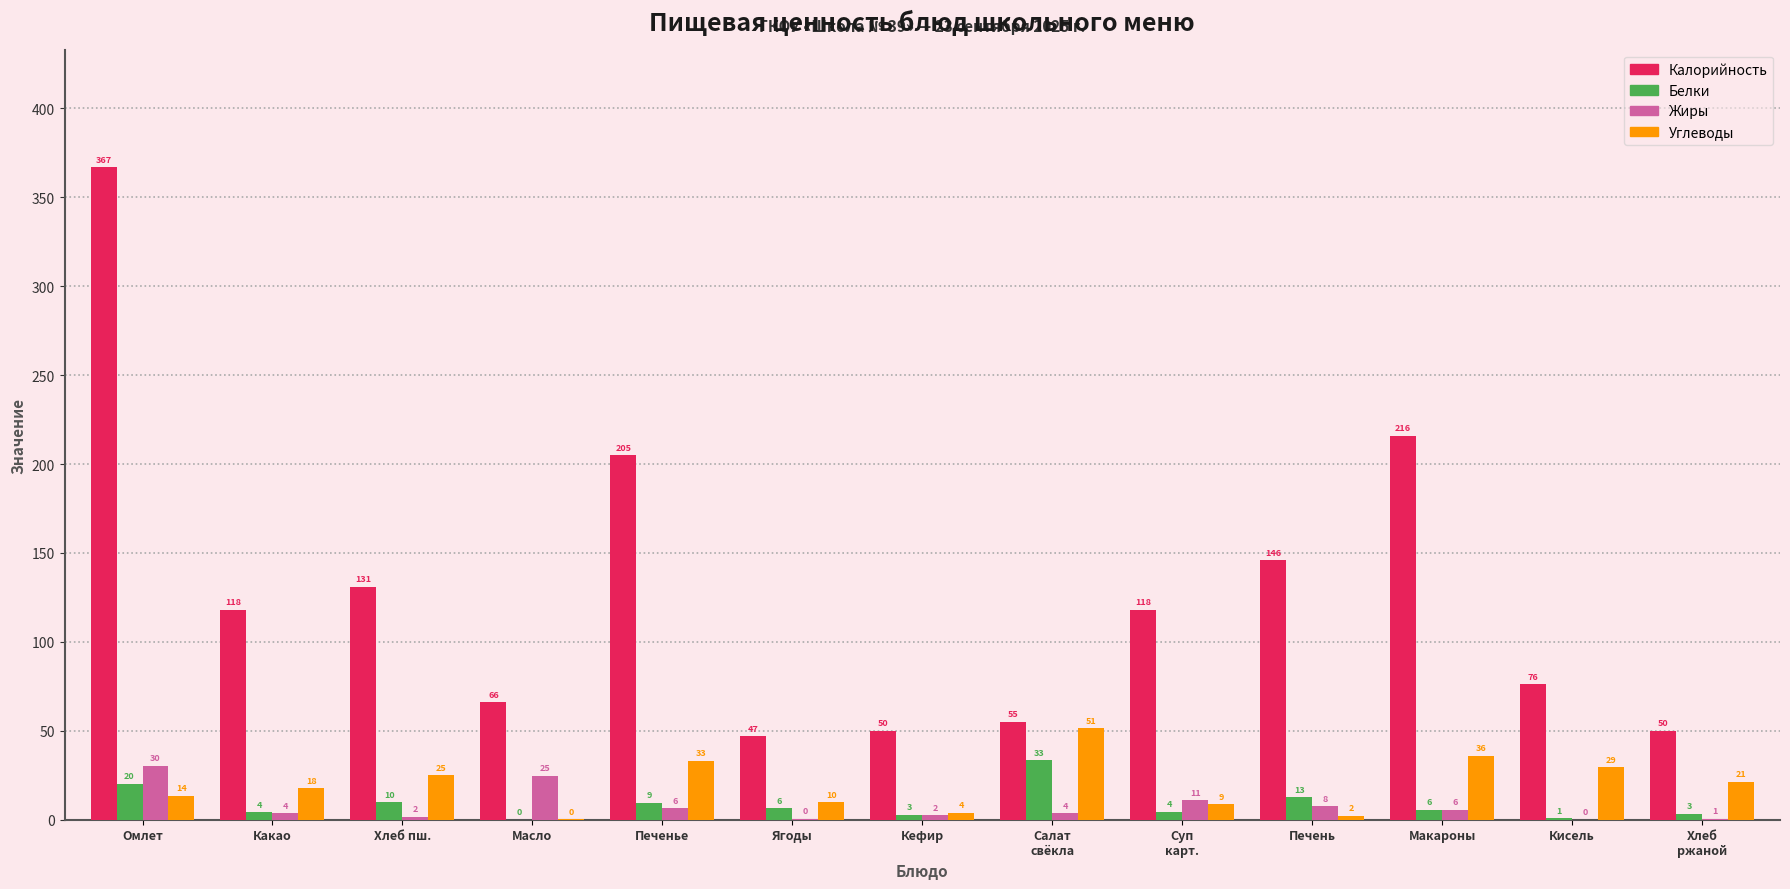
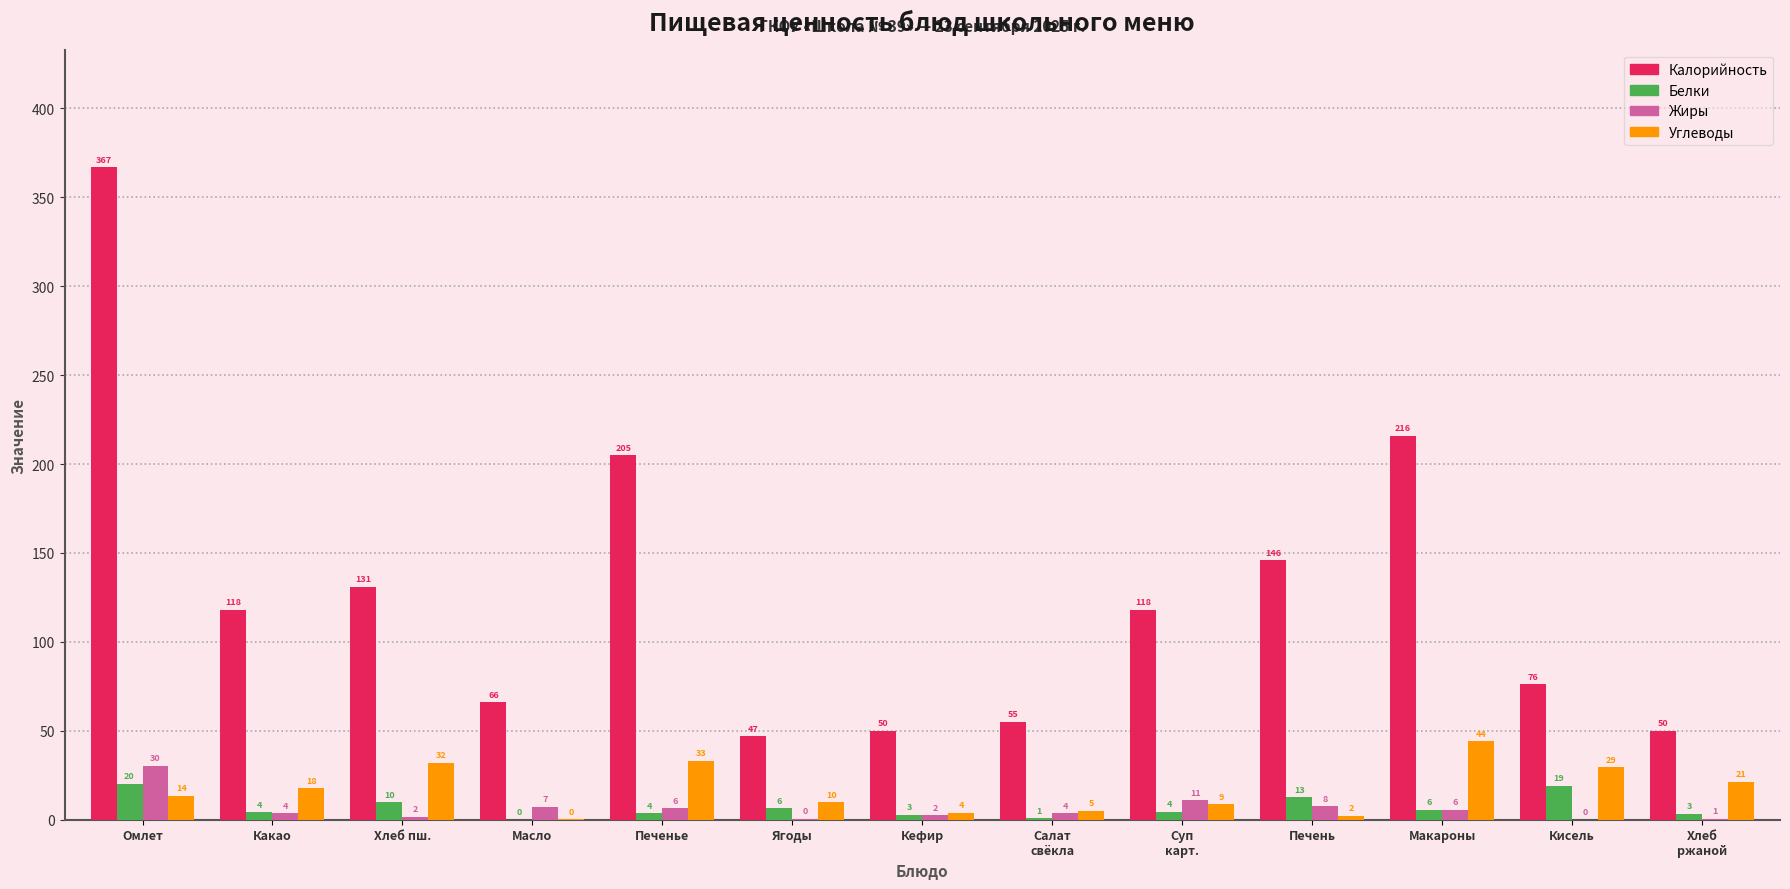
Углеводы, Хлеб пш.: 25 -> 32
Жиры, Масло: 25 -> 7
Белки, Печенье: 9 -> 4
Белки, Салат свёкла: 33 -> 1
Углеводы, Салат свёкла: 51 -> 5
Углеводы, Макароны: 36 -> 44
Белки, Кисель: 1 -> 19
